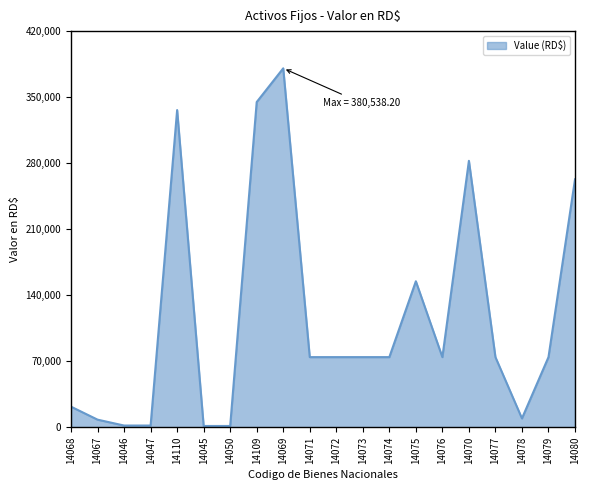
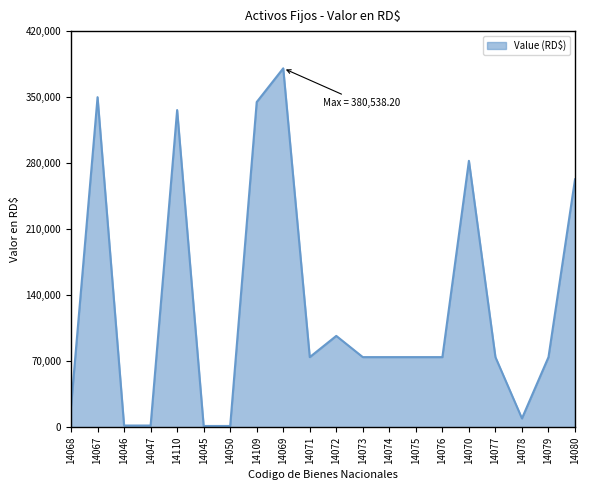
14067: 10,000 -> 350,000
14072: 70,000 -> 100,000
14075: 150,000 -> 70,000
